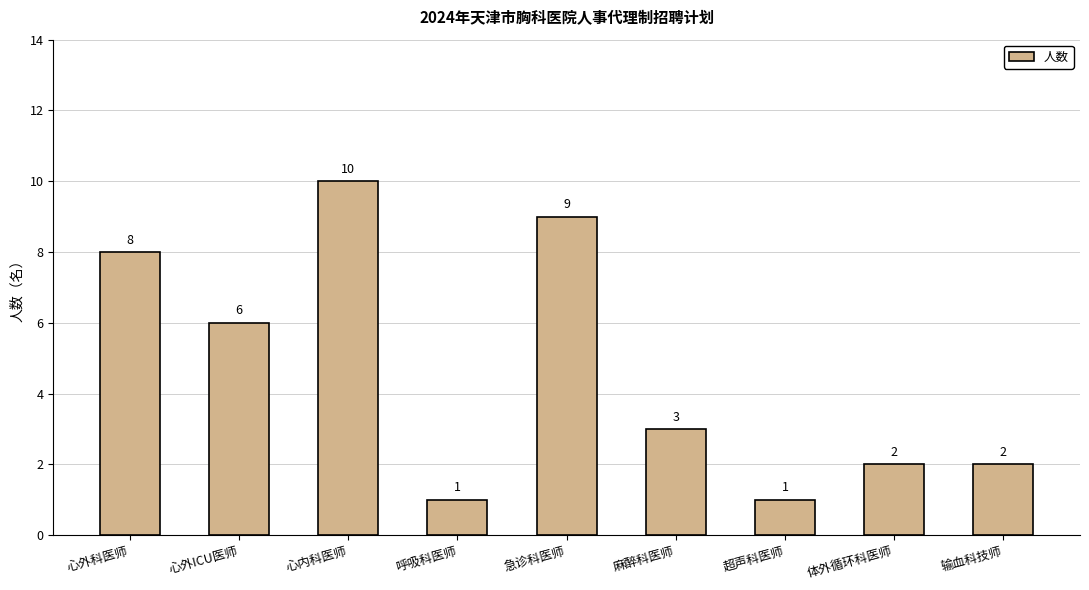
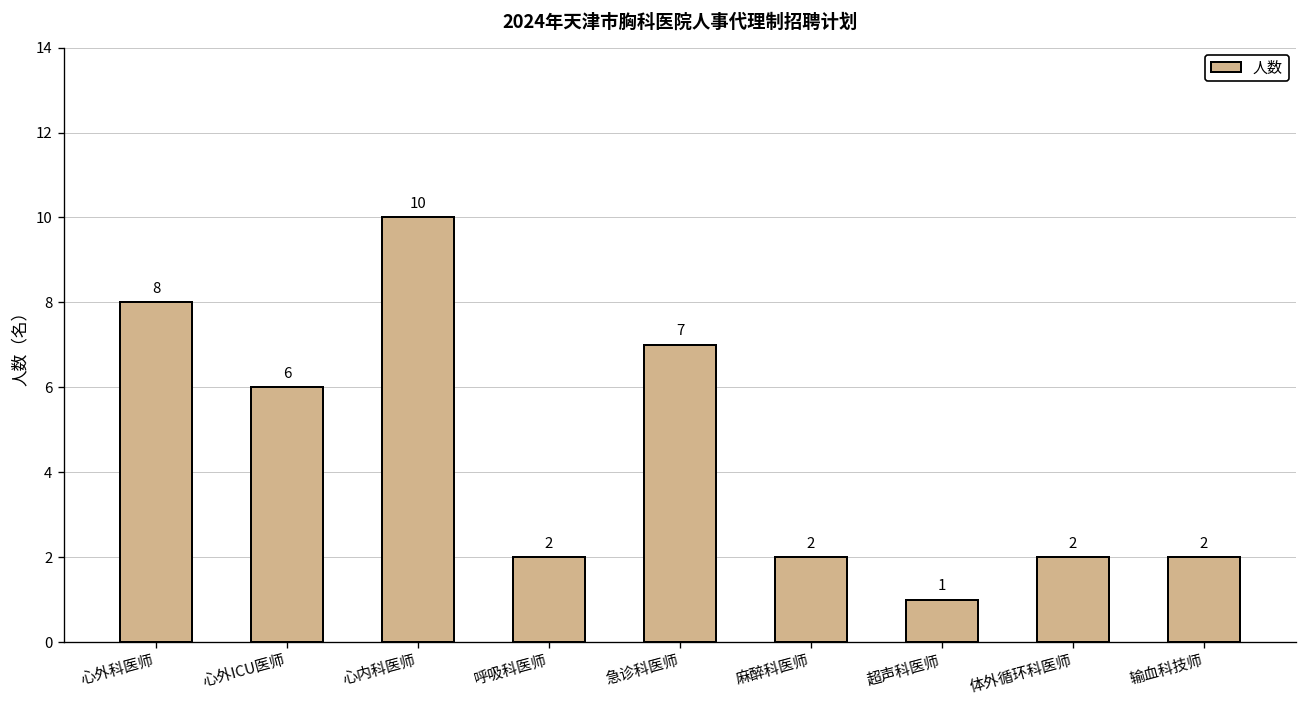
呼吸科医师: 1 -> 2
急诊科医师: 9 -> 7
麻醉科医师: 3 -> 2
